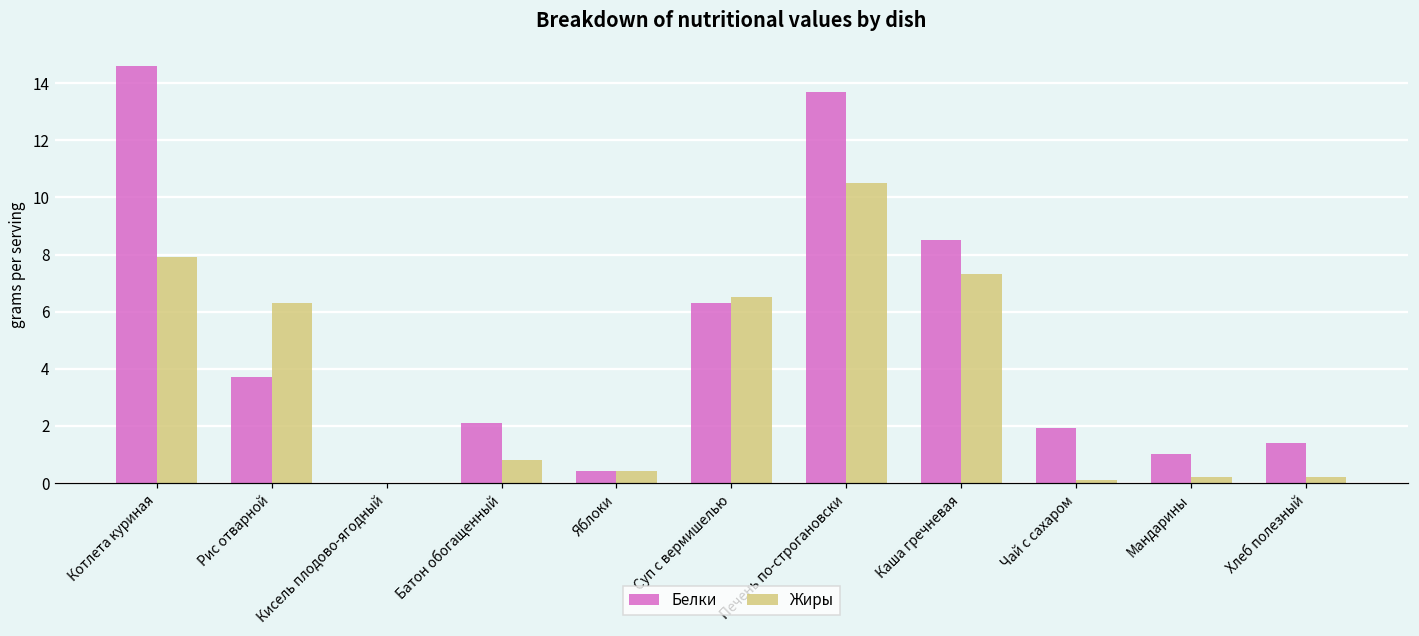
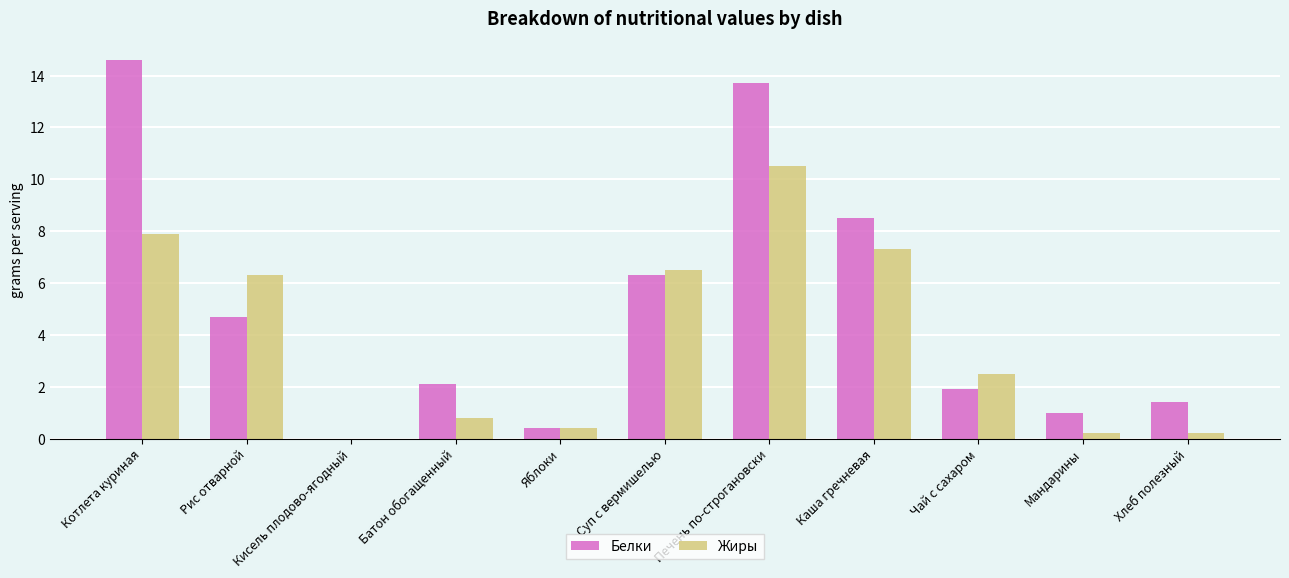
Белки, Рис отварной: 3.7 -> 4.7
Жиры, Чай с сахаром: 0.1 -> 2.5
